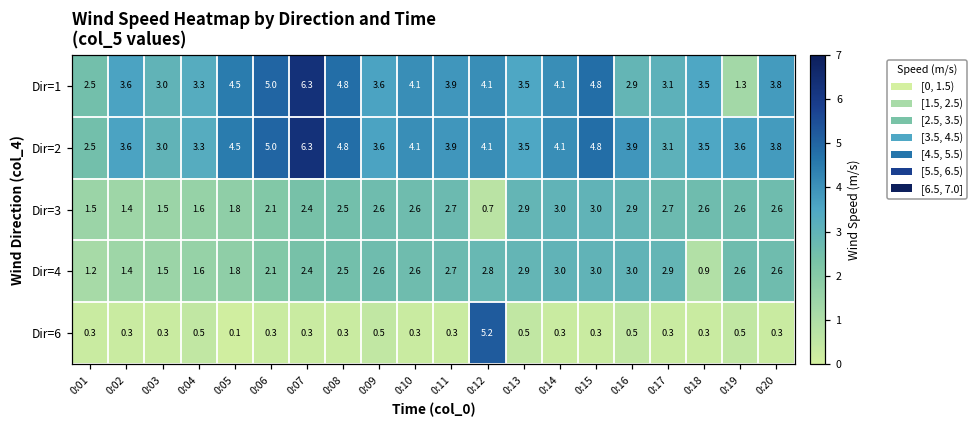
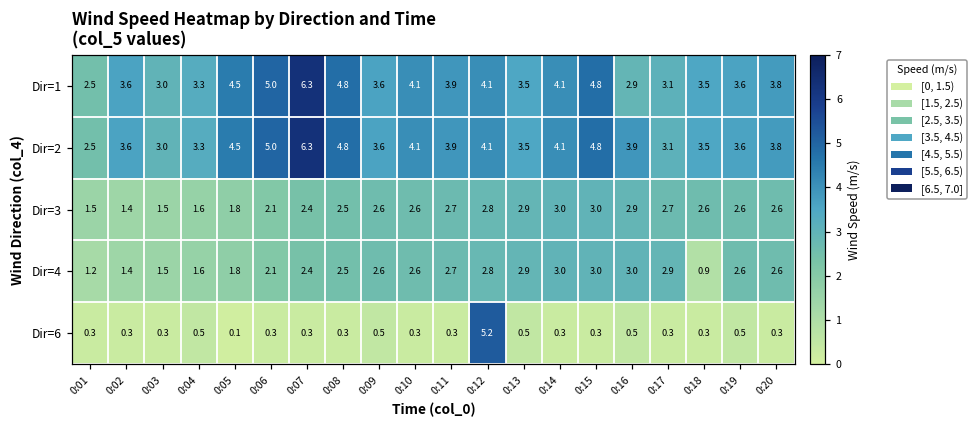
Dir=1, 0:19: 1.3 -> 3.6
Dir=3, 0:12: 0.7 -> 2.8
